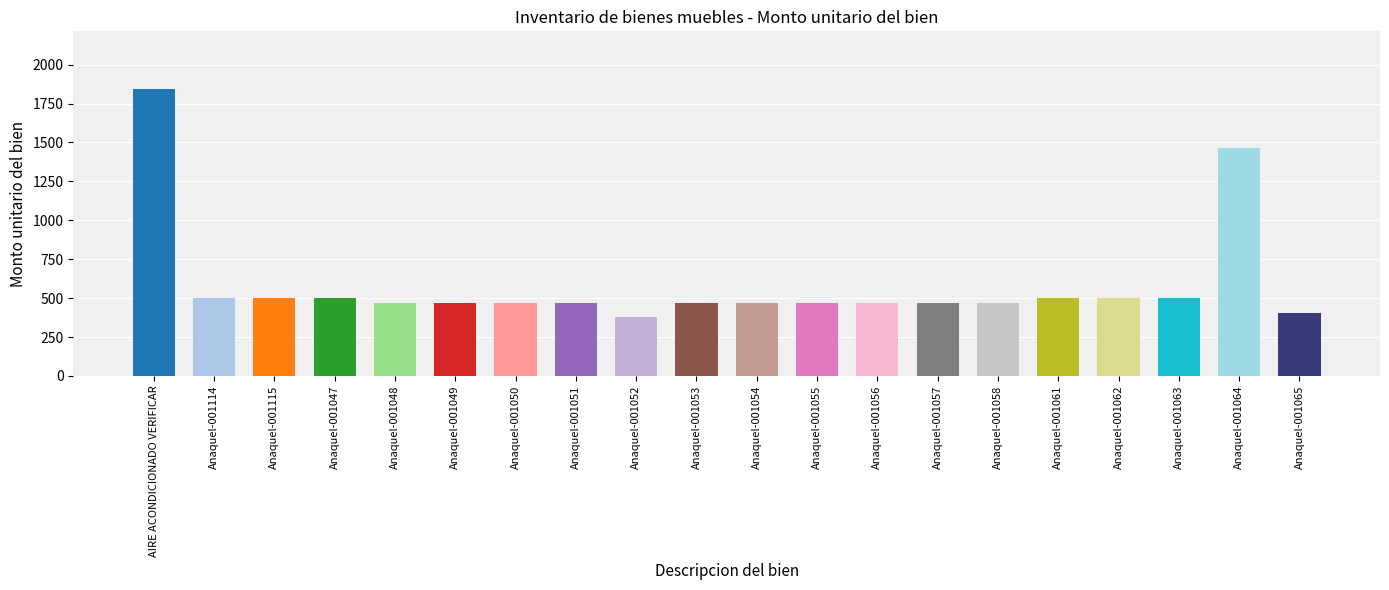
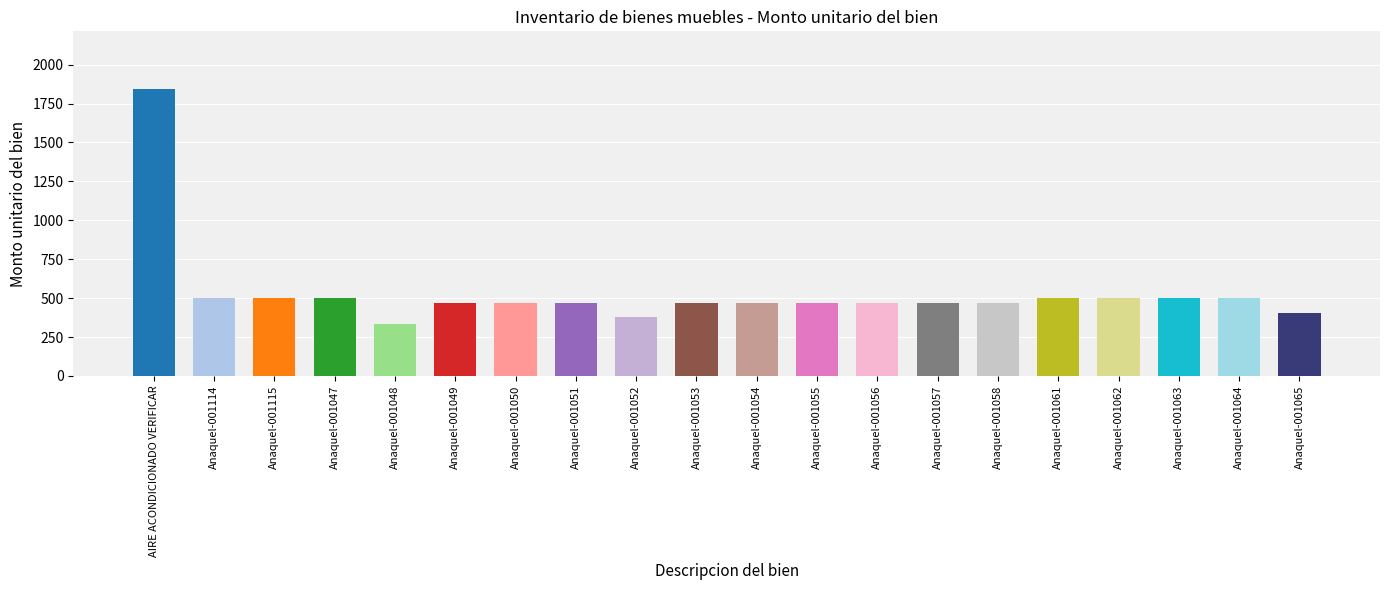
Anaquel-001048: 470 -> 330
Anaquel-001064: 1470 -> 500
